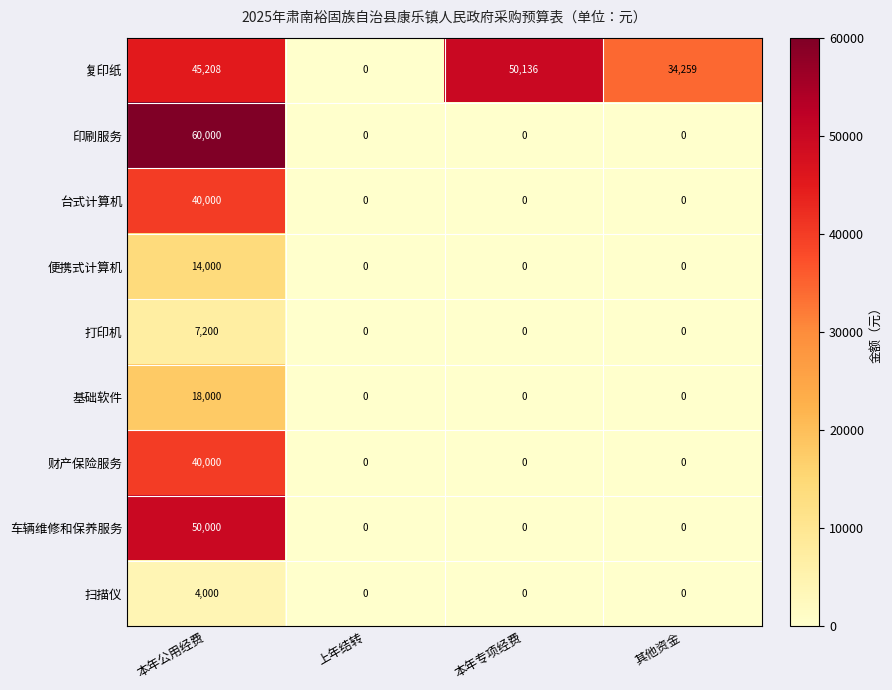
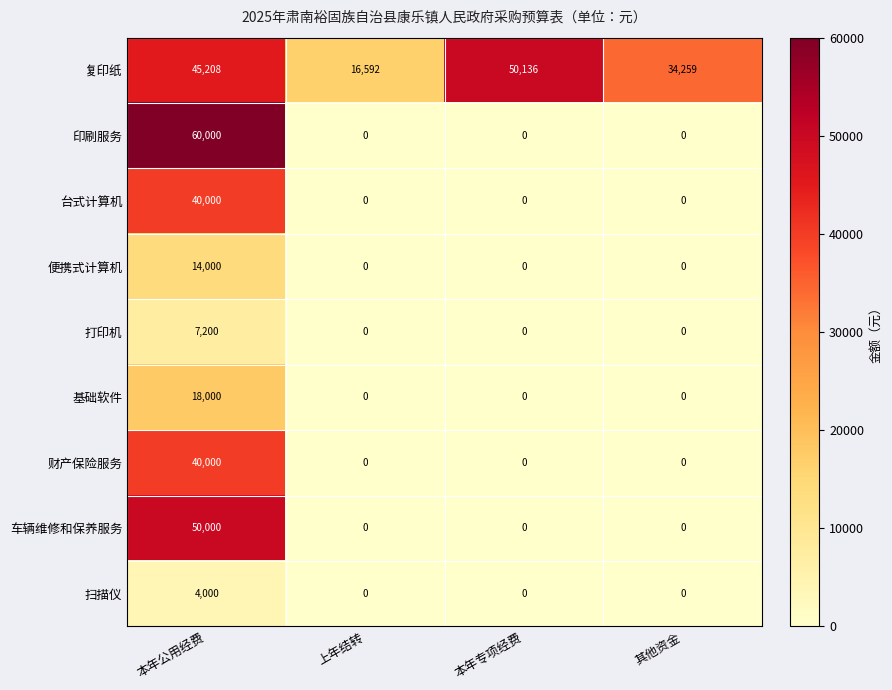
复印纸, 上年结转: 0 -> 16,592
